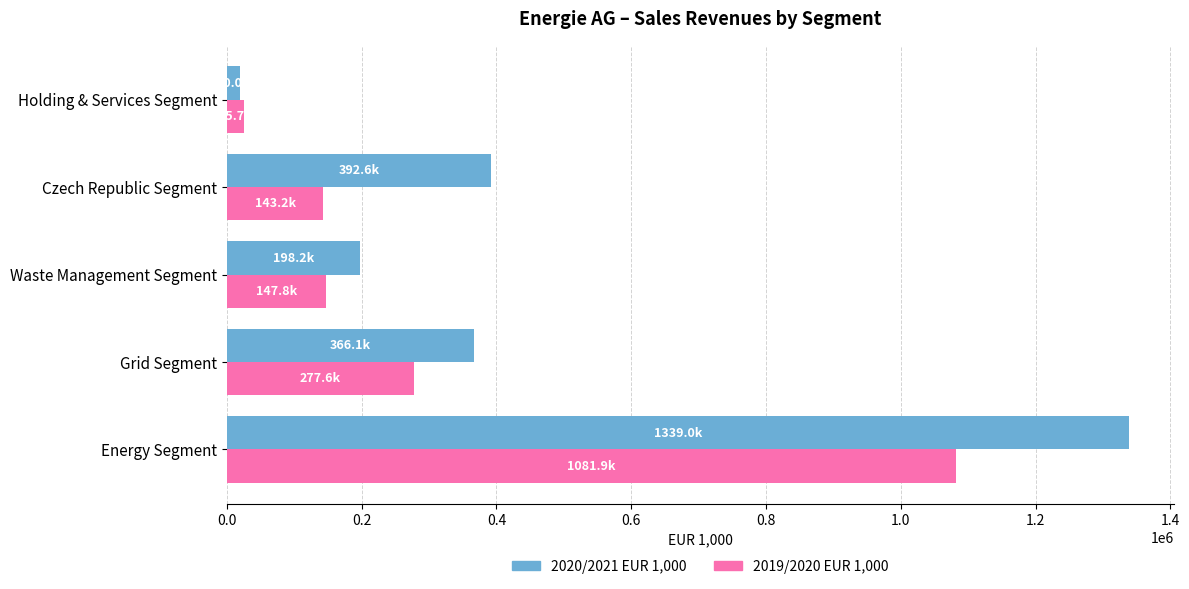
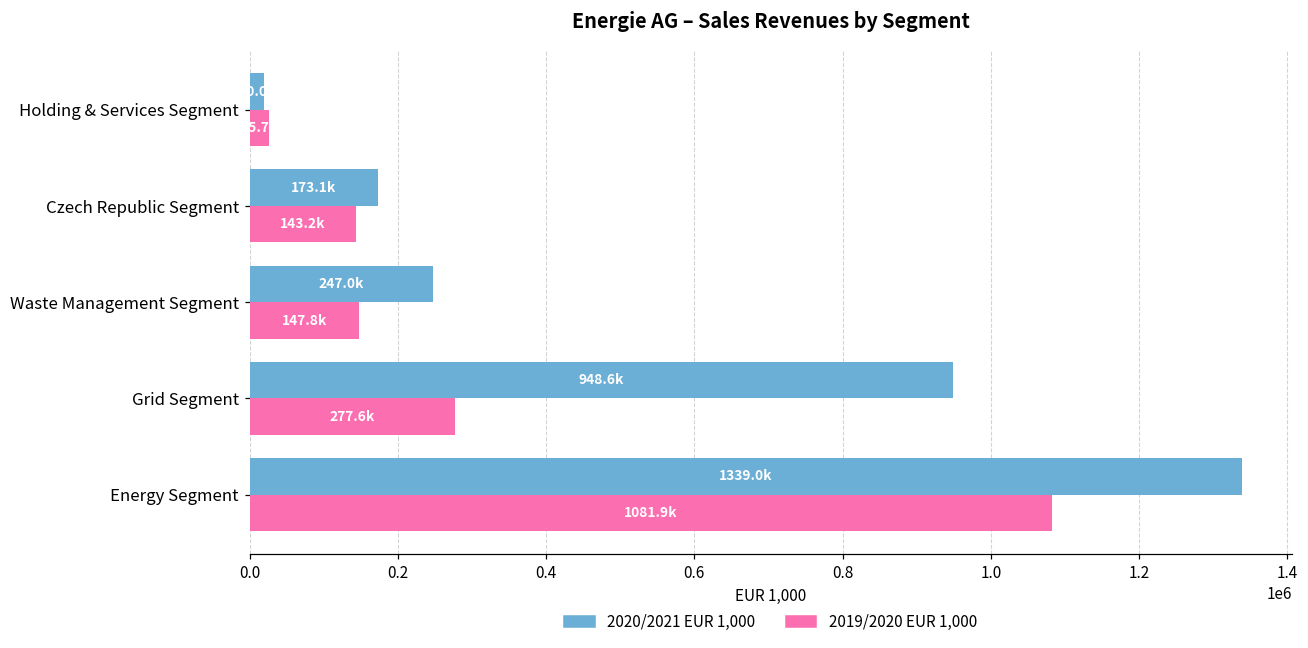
2020/2021 EUR 1,000, Czech Republic Segment: 392.6k -> 173.1k
2020/2021 EUR 1,000, Waste Management Segment: 198.2k -> 247.0k
2020/2021 EUR 1,000, Grid Segment: 366.1k -> 948.6k
